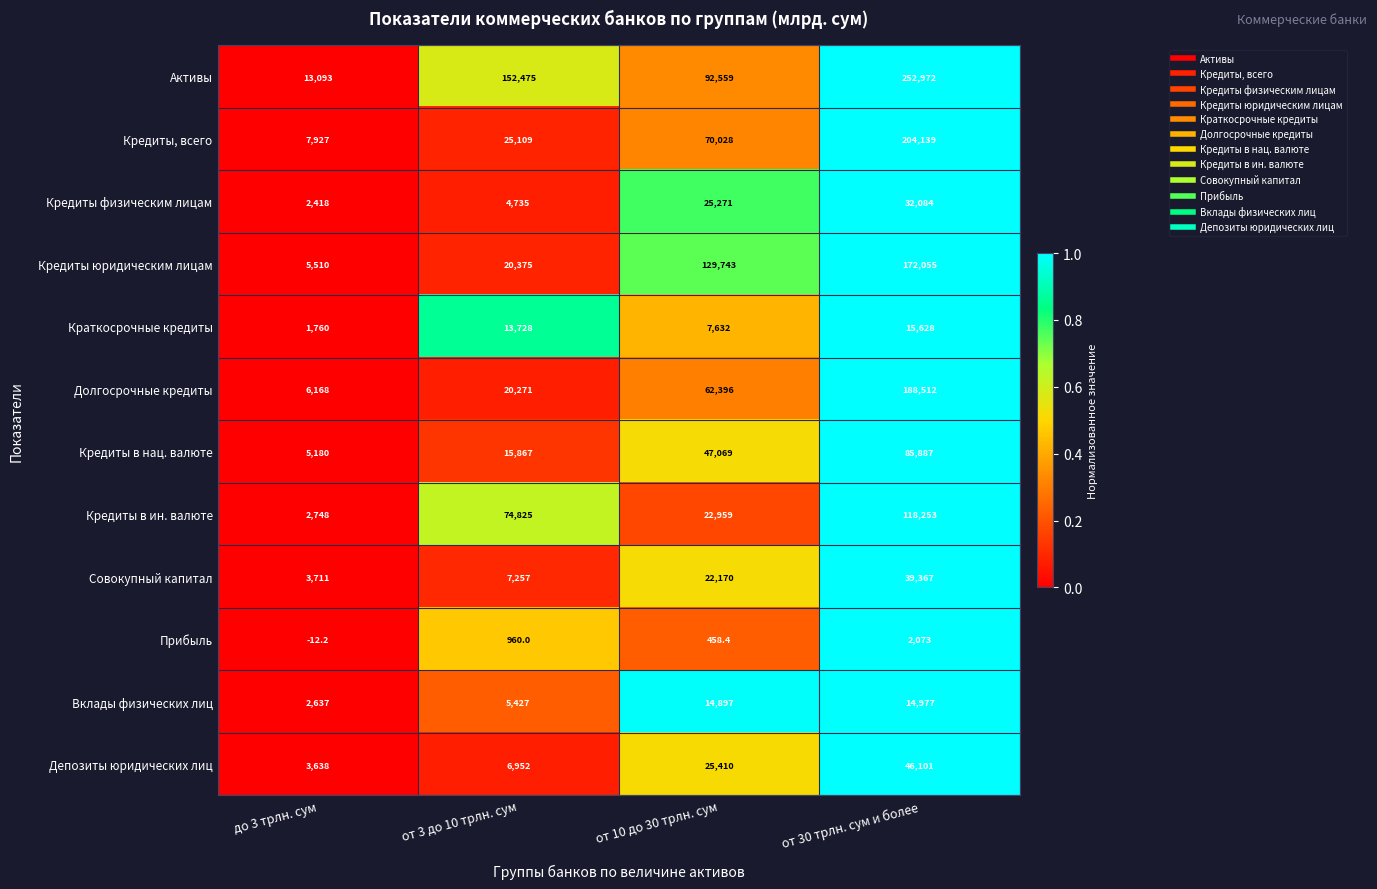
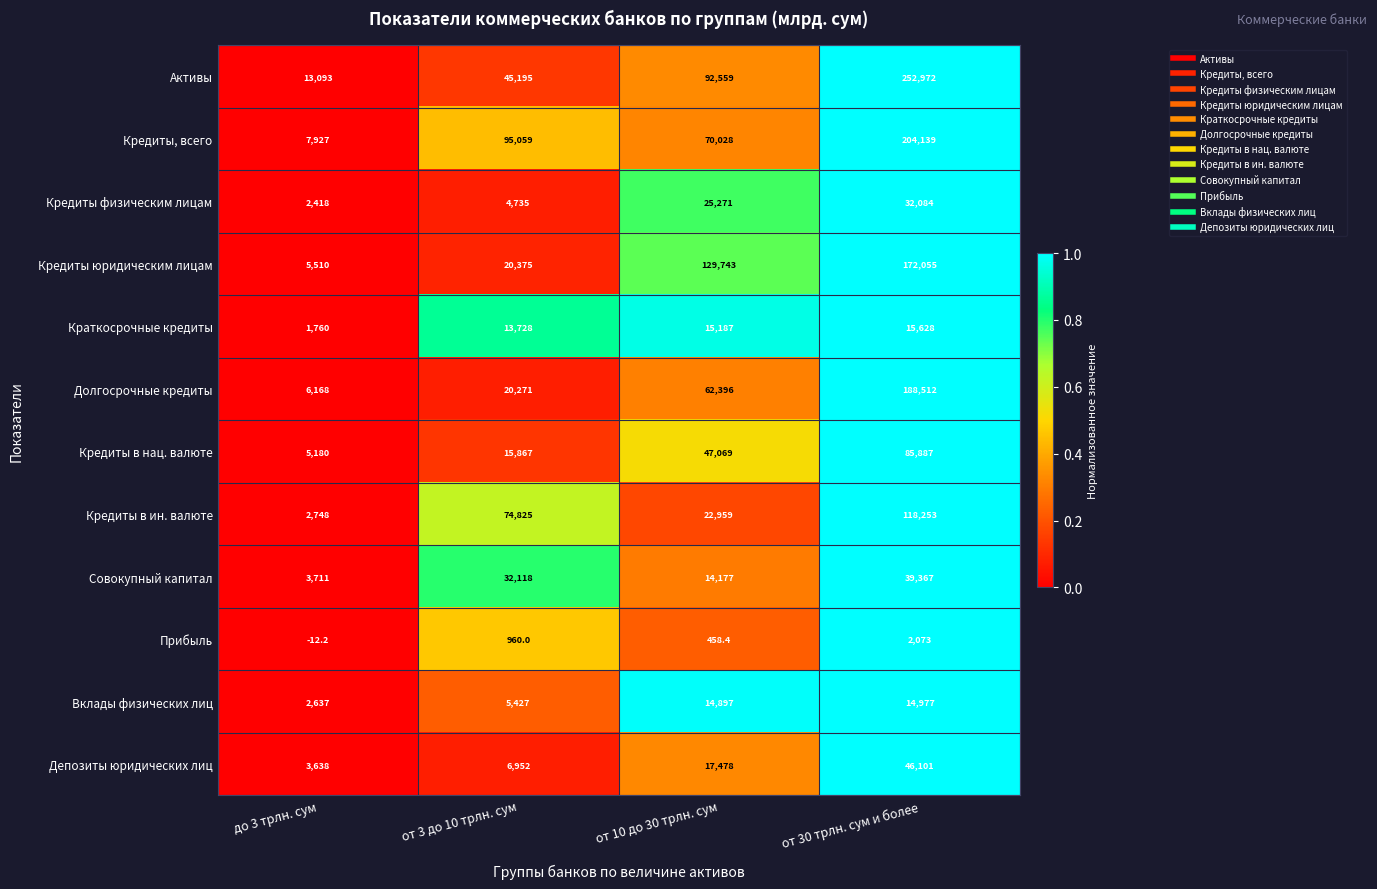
Активы, от 3 до 10 трлн. сум: 152,475 -> 45,195
Кредиты, всего, от 3 до 10 трлн. сум: 25,109 -> 95,059
Краткосрочные кредиты, от 10 до 30 трлн. сум: 7,632 -> 15,187
Совокупный капитал, от 3 до 10 трлн. сум: 7,257 -> 32,118
Совокупный капитал, от 10 до 30 трлн. сум: 22,170 -> 14,177
Депозиты юридических лиц, от 10 до 30 трлн. сум: 25,410 -> 17,478
